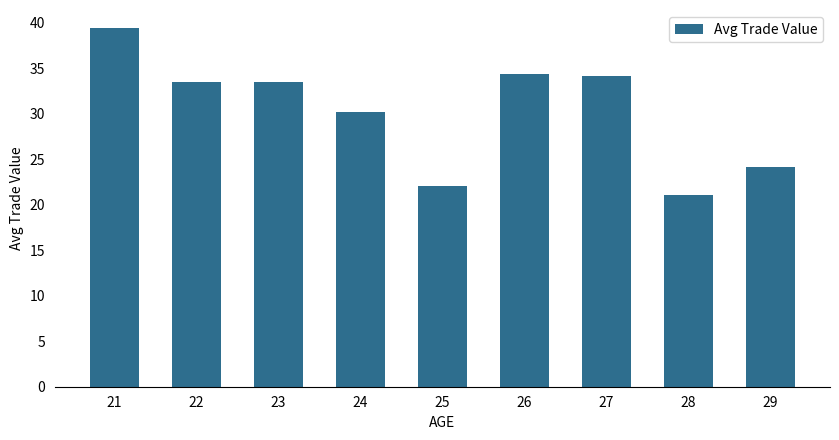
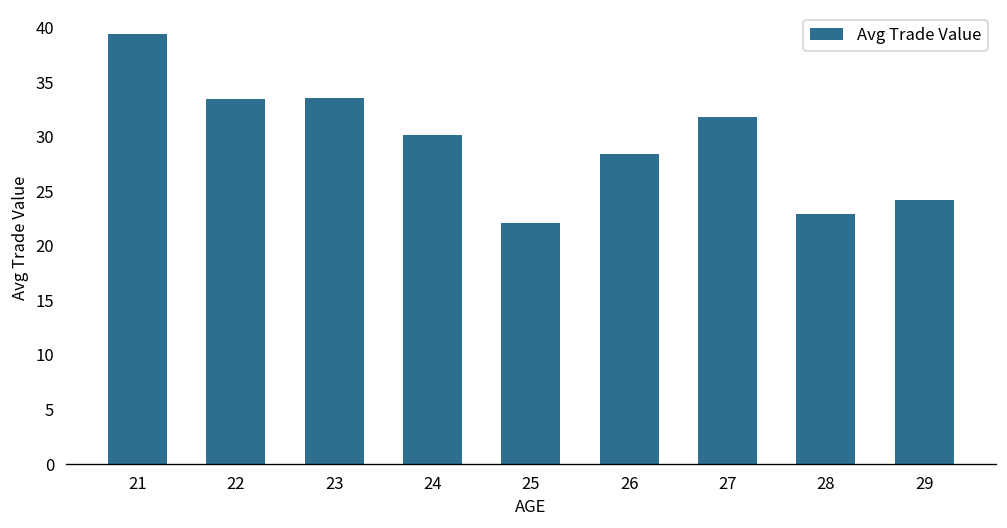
26: 34 -> 28
27: 34 -> 32
28: 21 -> 23
